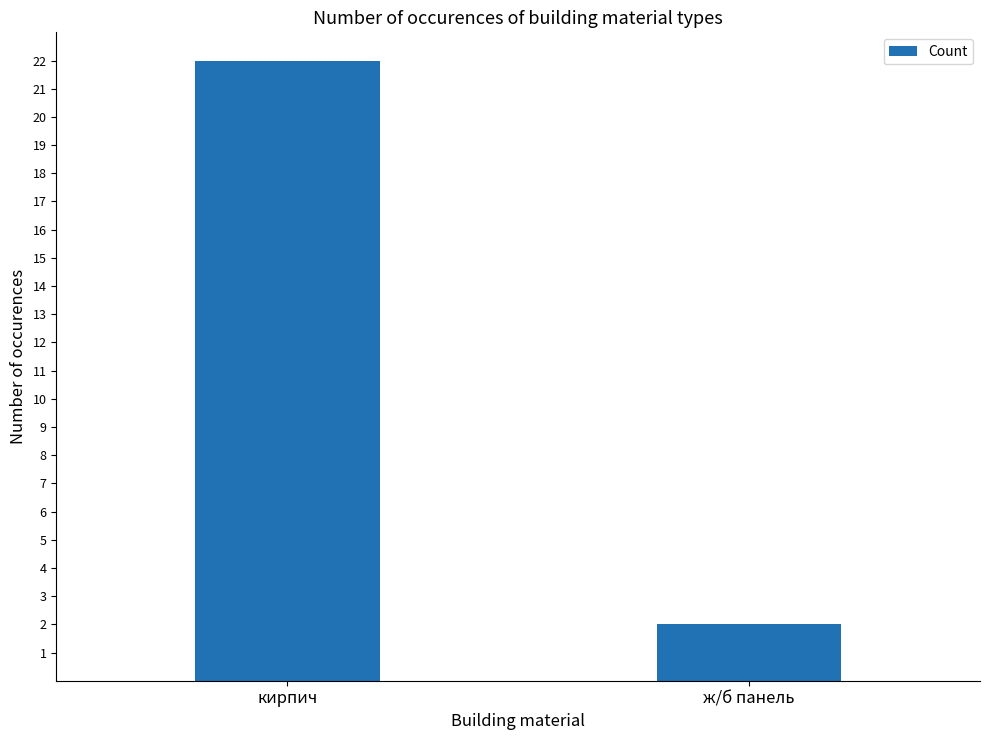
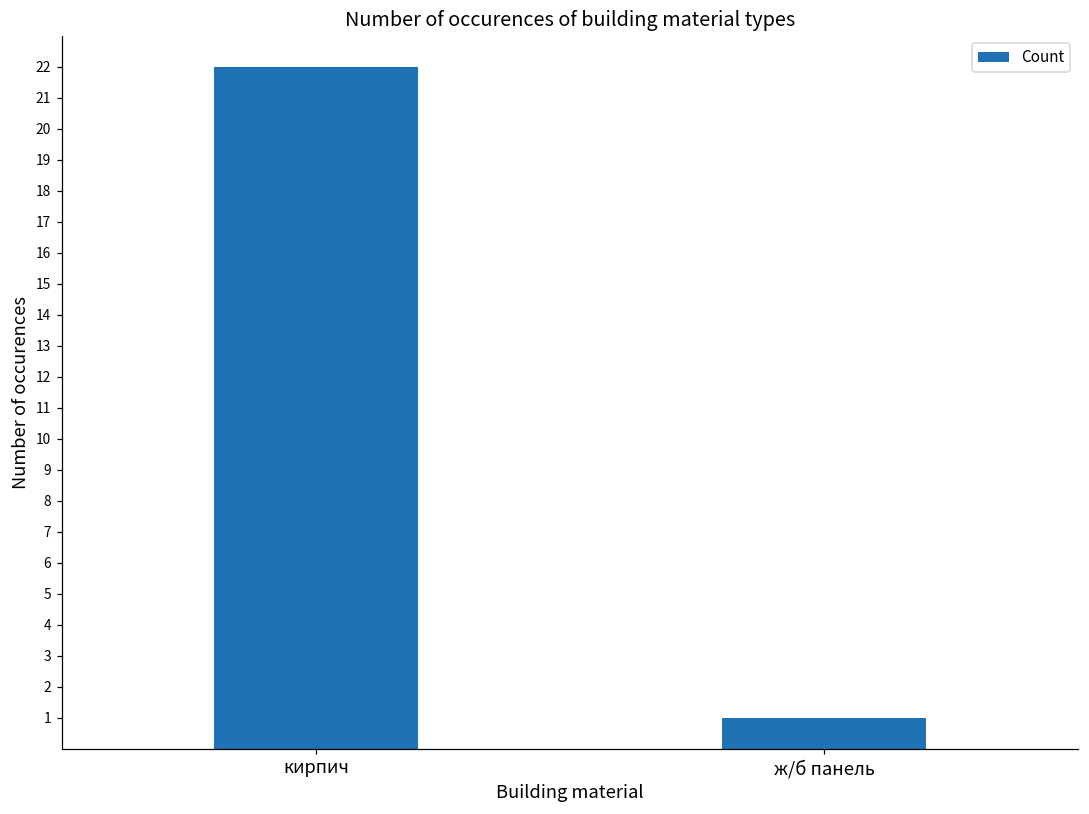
ж/б панель: 2 -> 1
